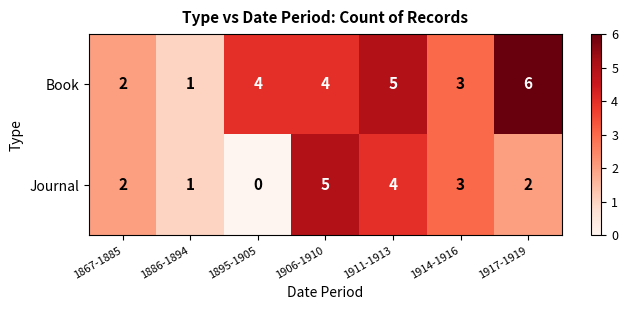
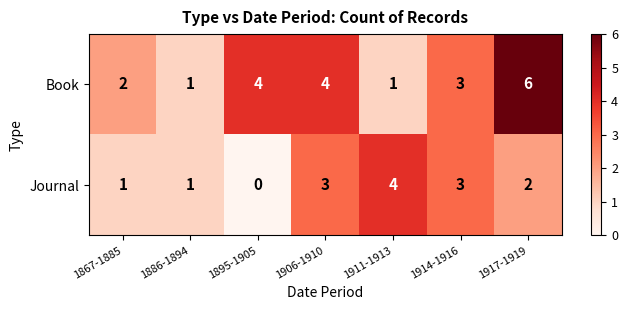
Book, 1911-1913: 5 -> 1
Journal, 1867-1885: 2 -> 1
Journal, 1906-1910: 5 -> 3
